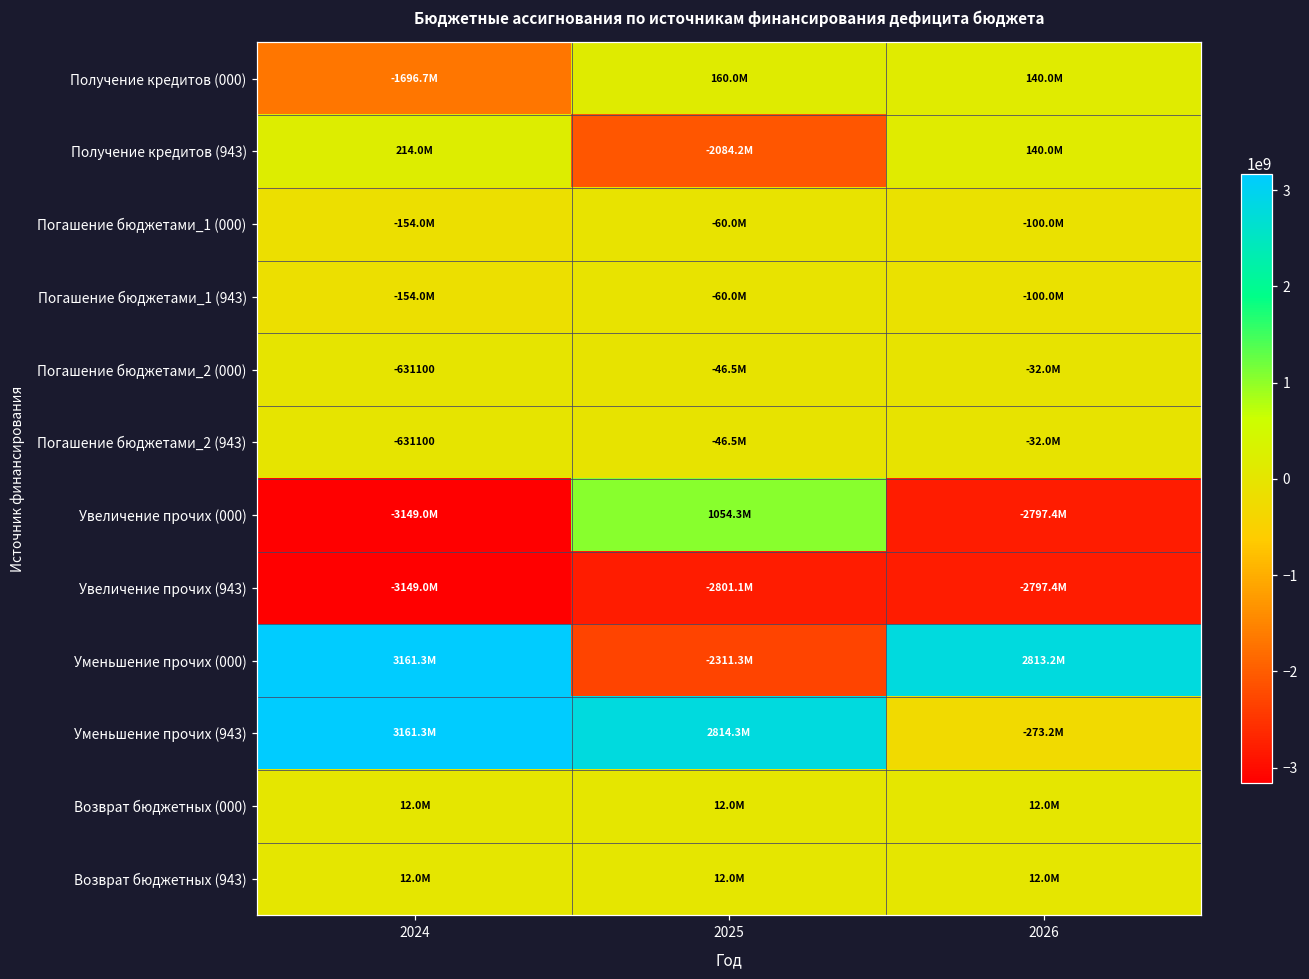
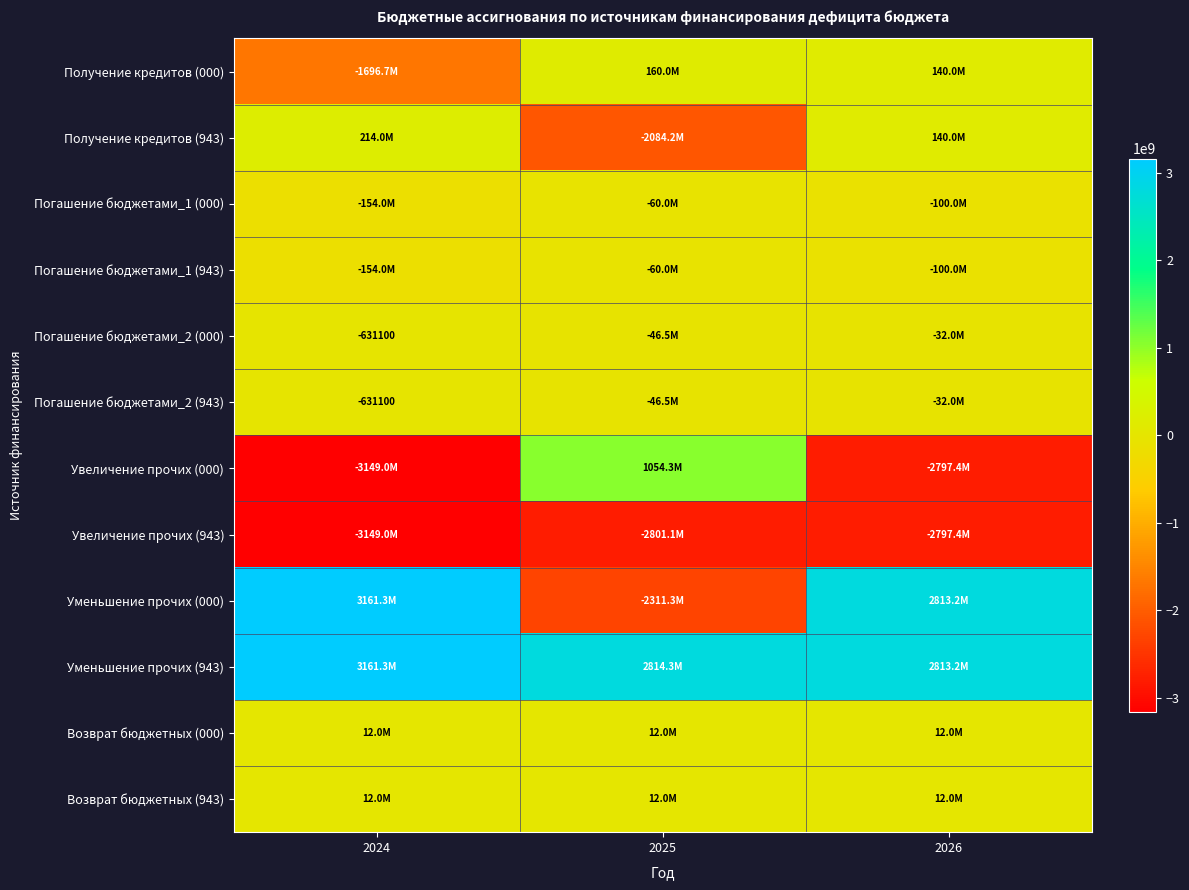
Уменьшение прочих (943), 2026: -273.2M -> 2813.2M
